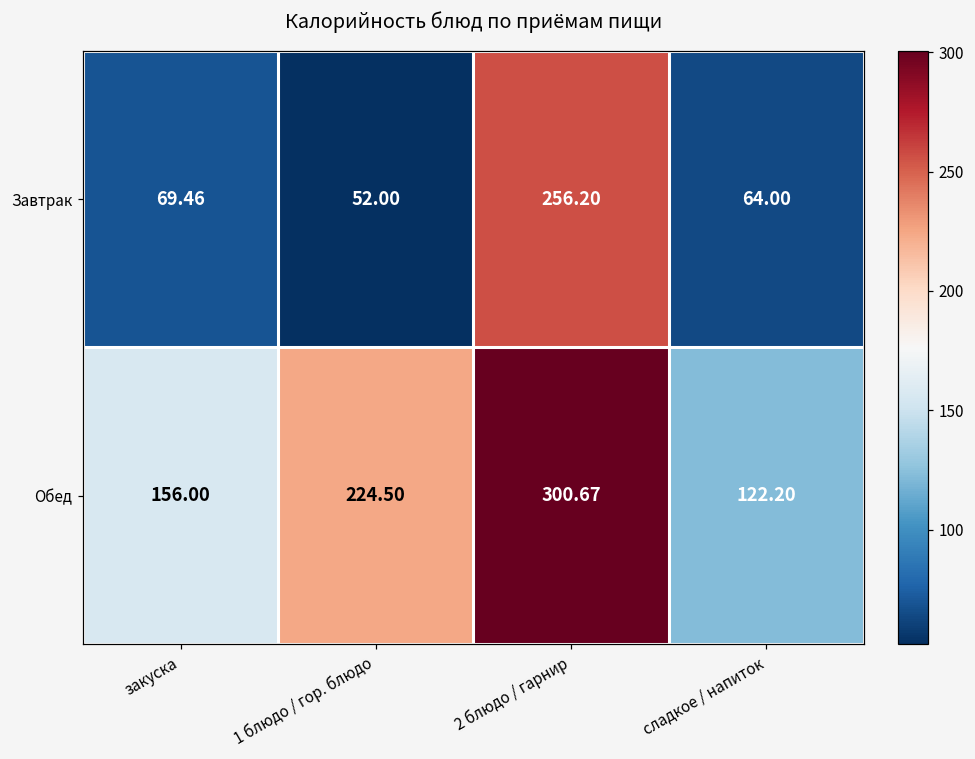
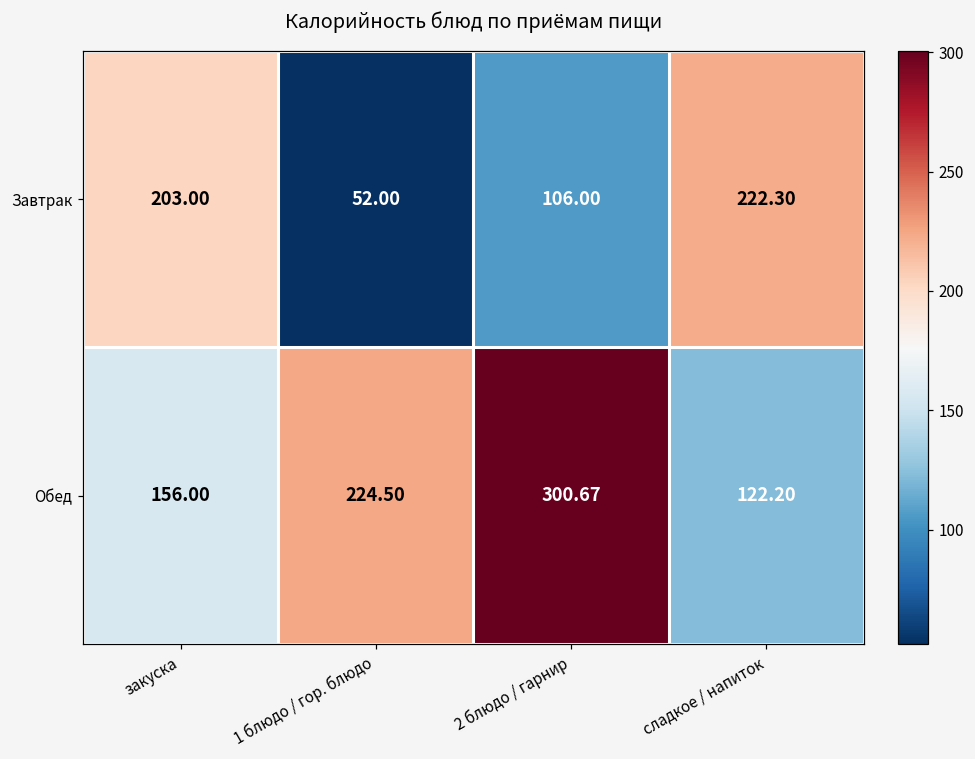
Завтрак, закуска: 69.46 -> 203.00
Завтрак, 2 блюдо / гарнир: 256.20 -> 106.00
Завтрак, сладкое / напиток: 64.00 -> 222.30
